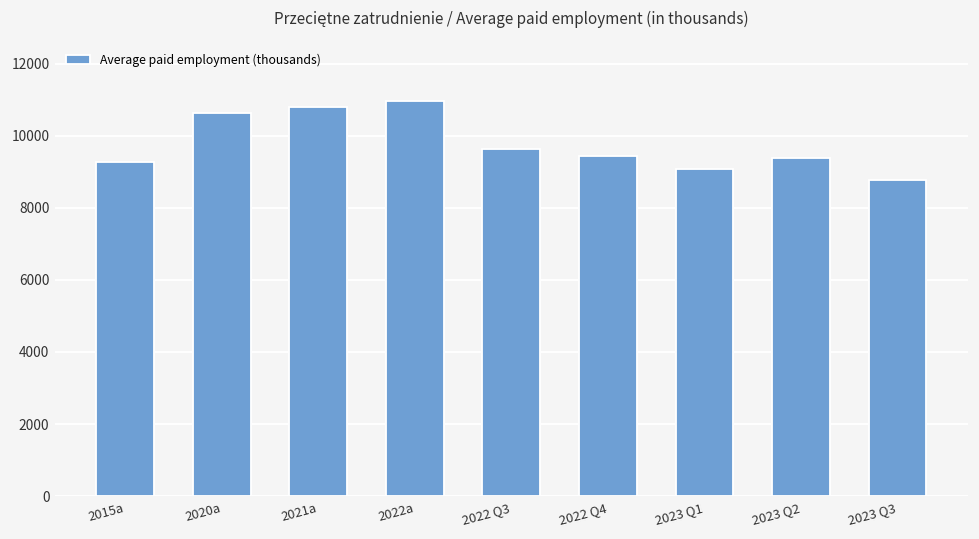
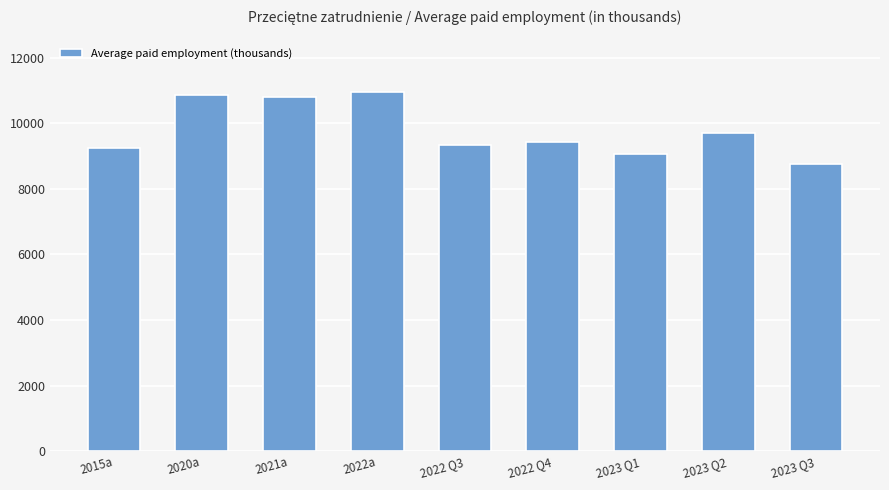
2020a: 10600 -> 10900
2022 Q3: 9600 -> 9400
2023 Q2: 9400 -> 9700
